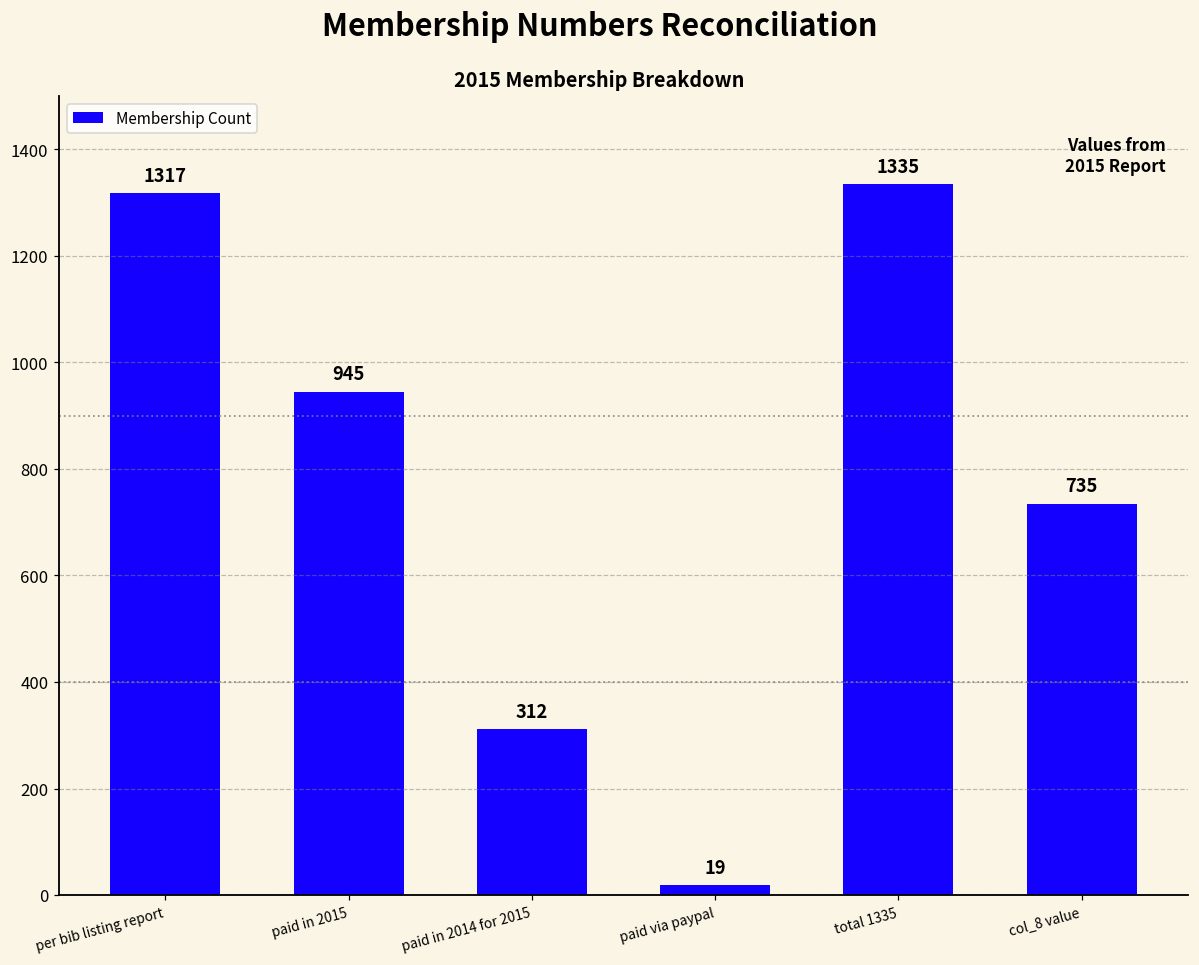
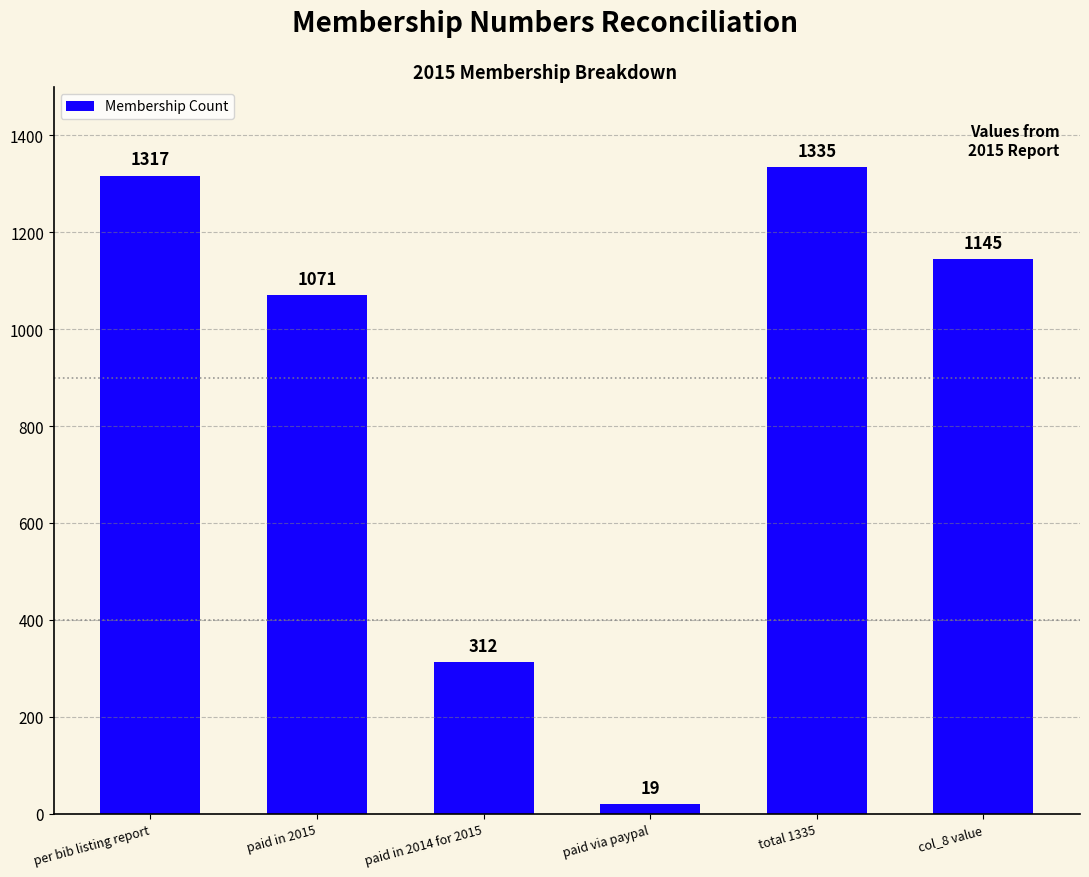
paid in 2015: 945 -> 1071
col_8 value: 735 -> 1145
